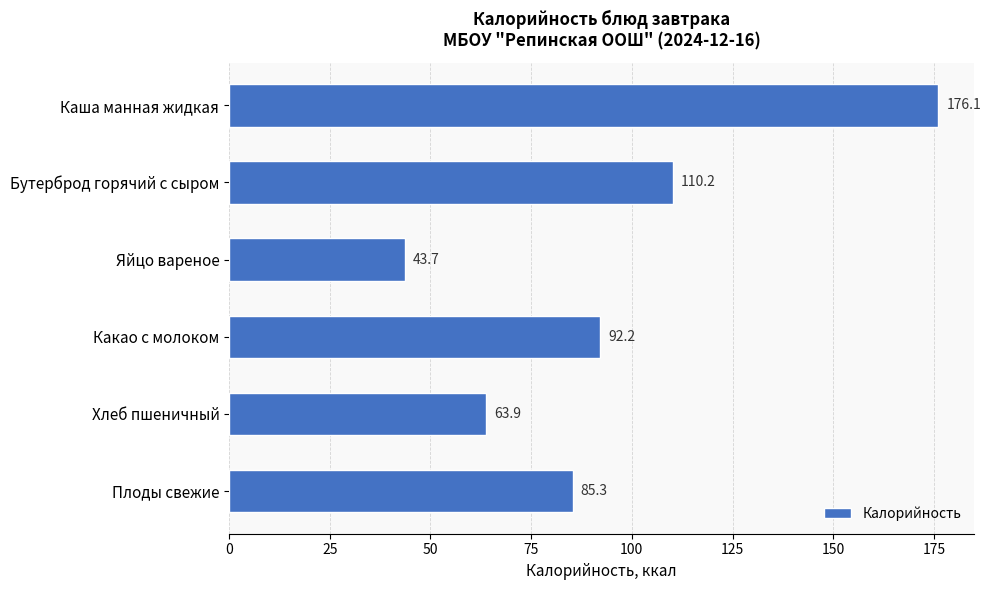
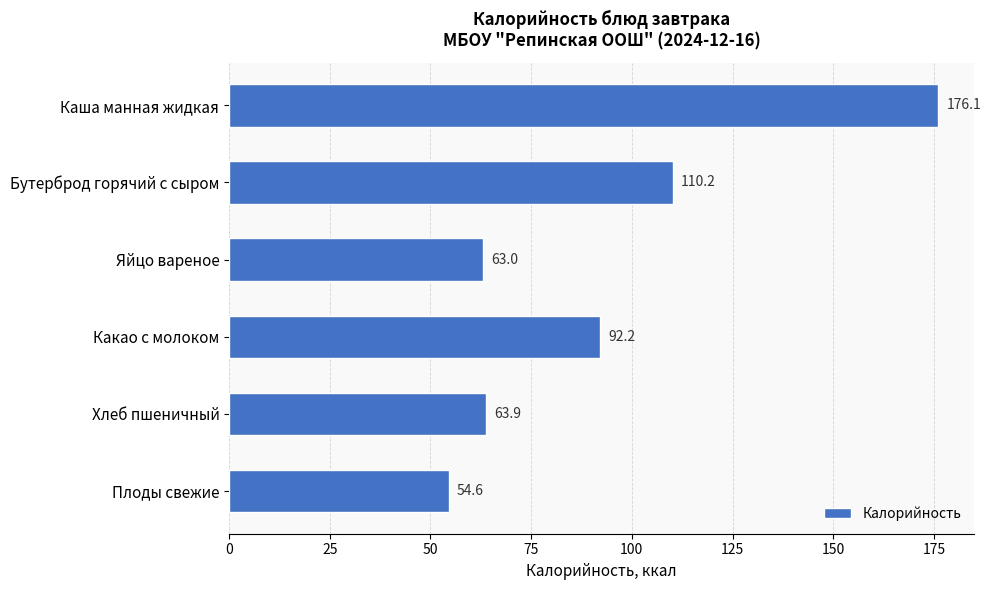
Яйцо вареное: 43.7 -> 63.0
Плоды свежие: 85.3 -> 54.6
